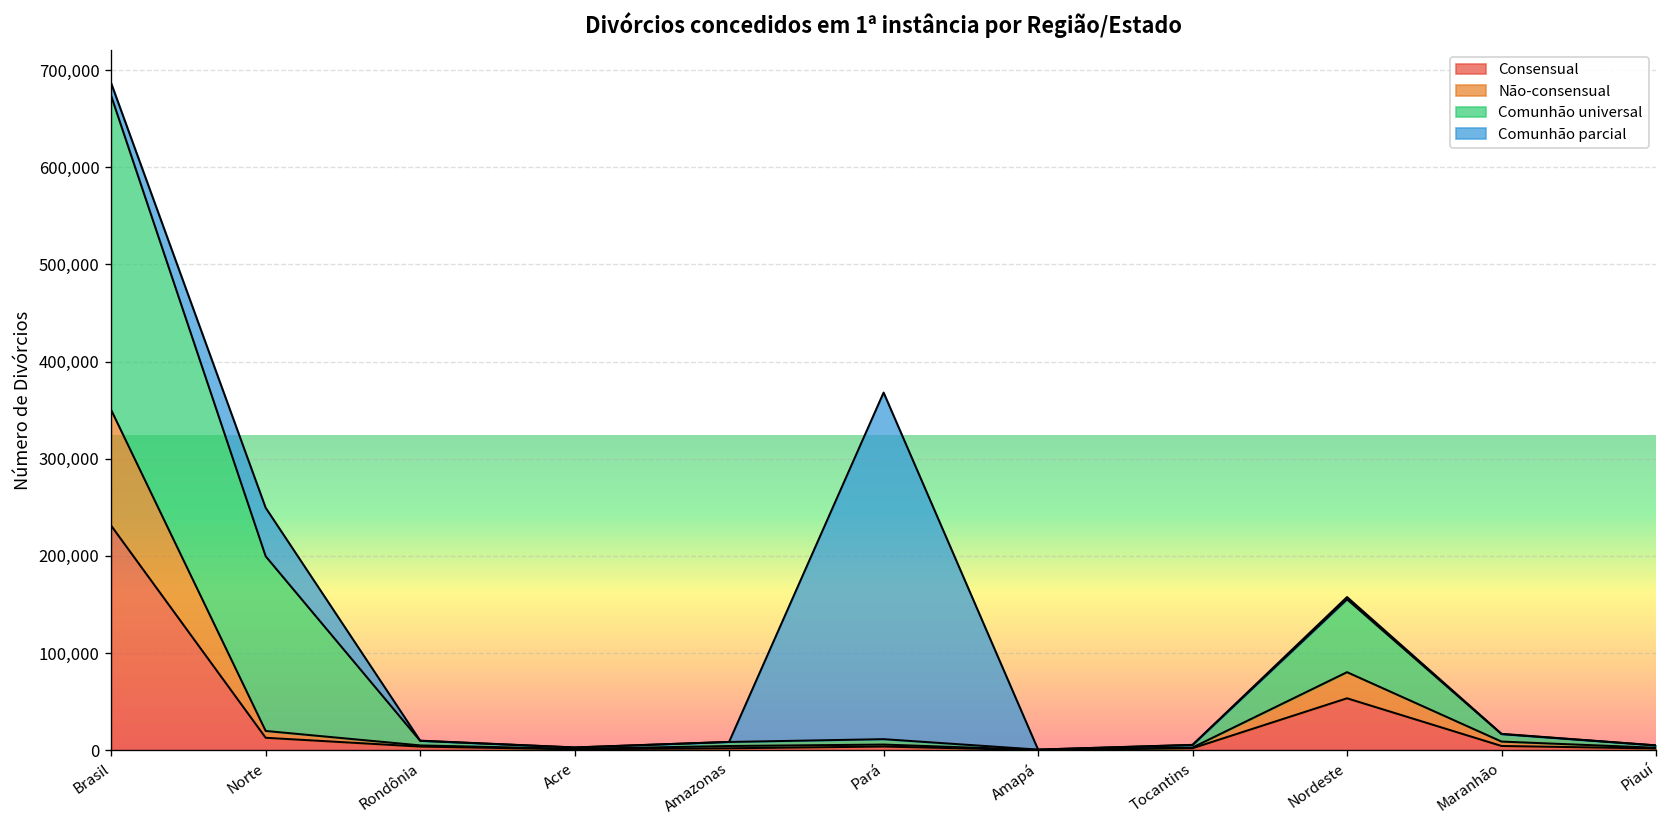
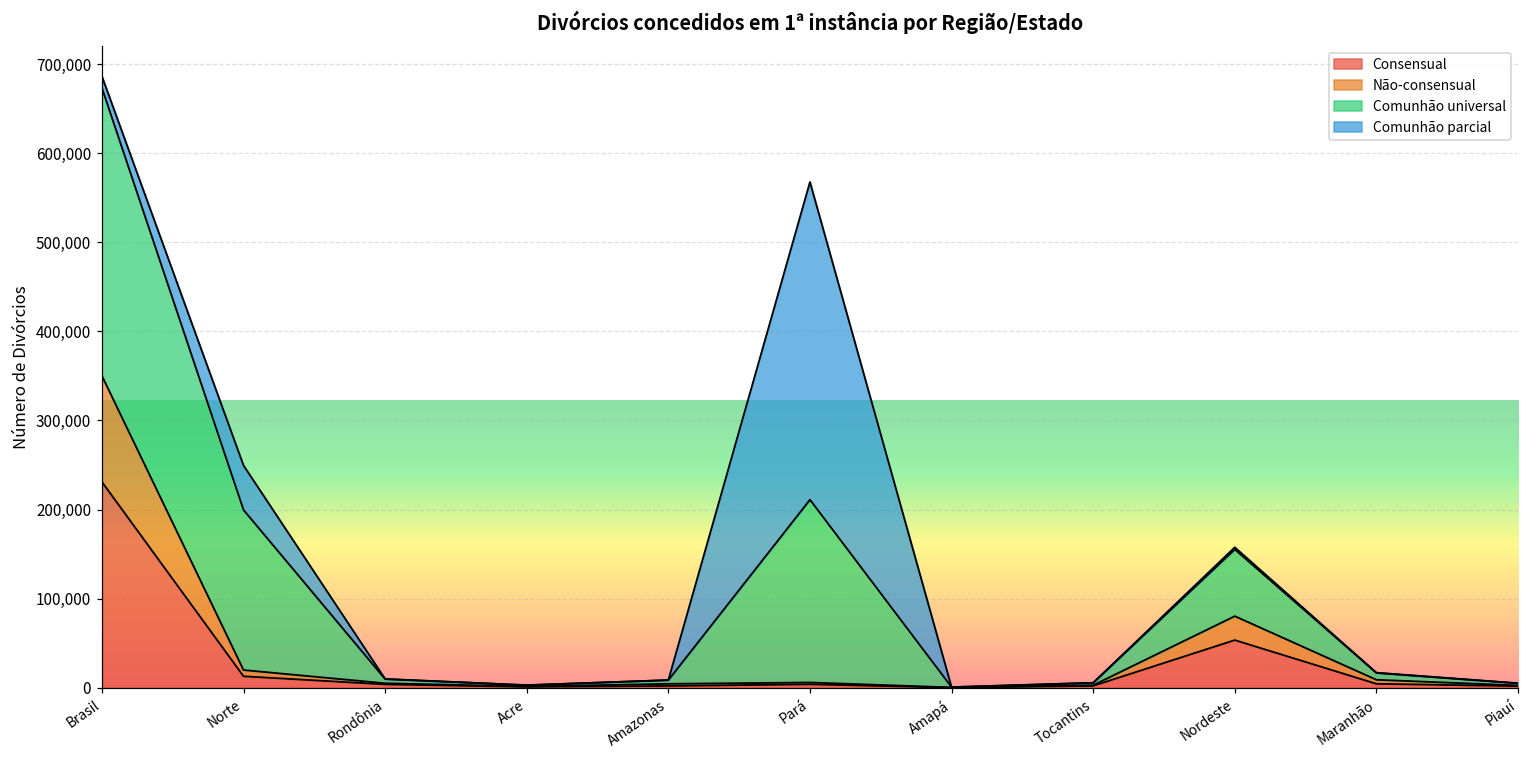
Comunhão universal, Pará: 10,000 -> 210,000
